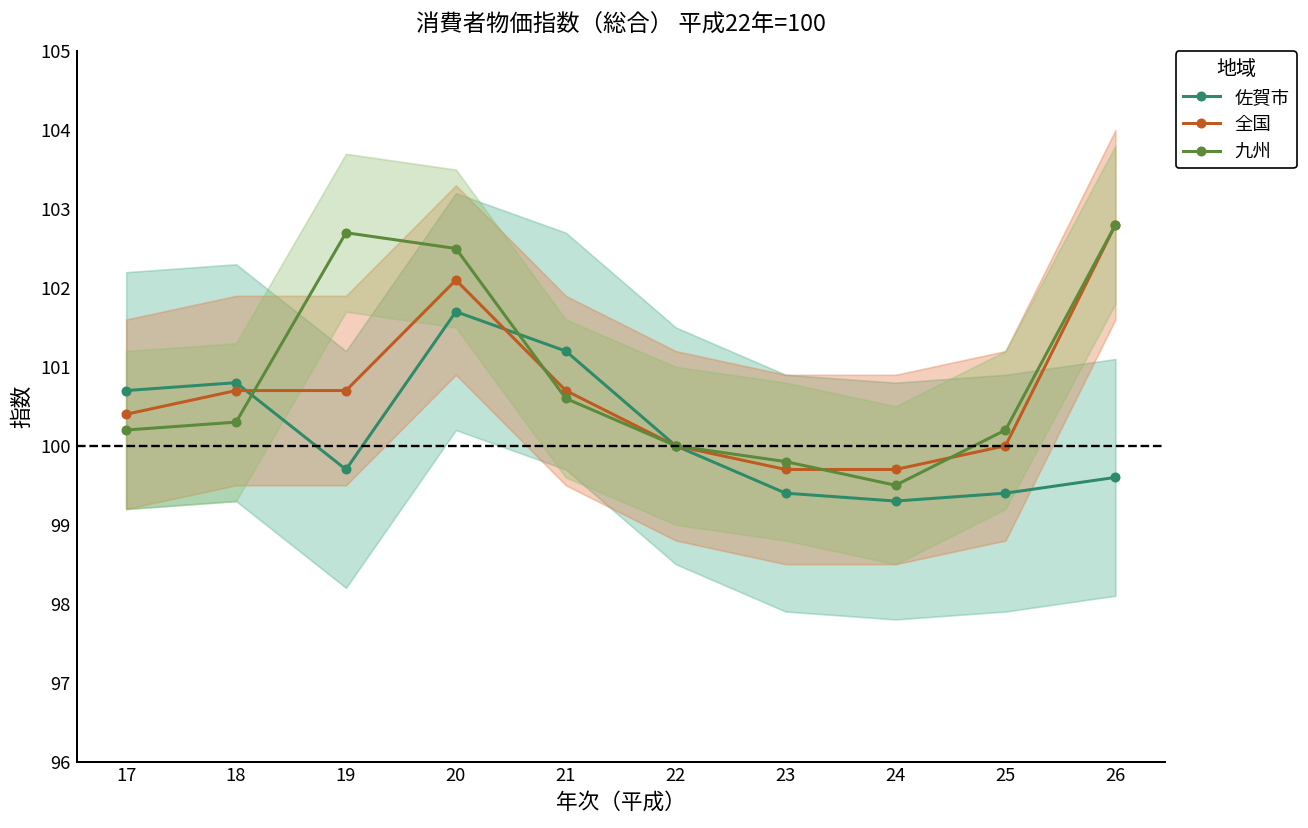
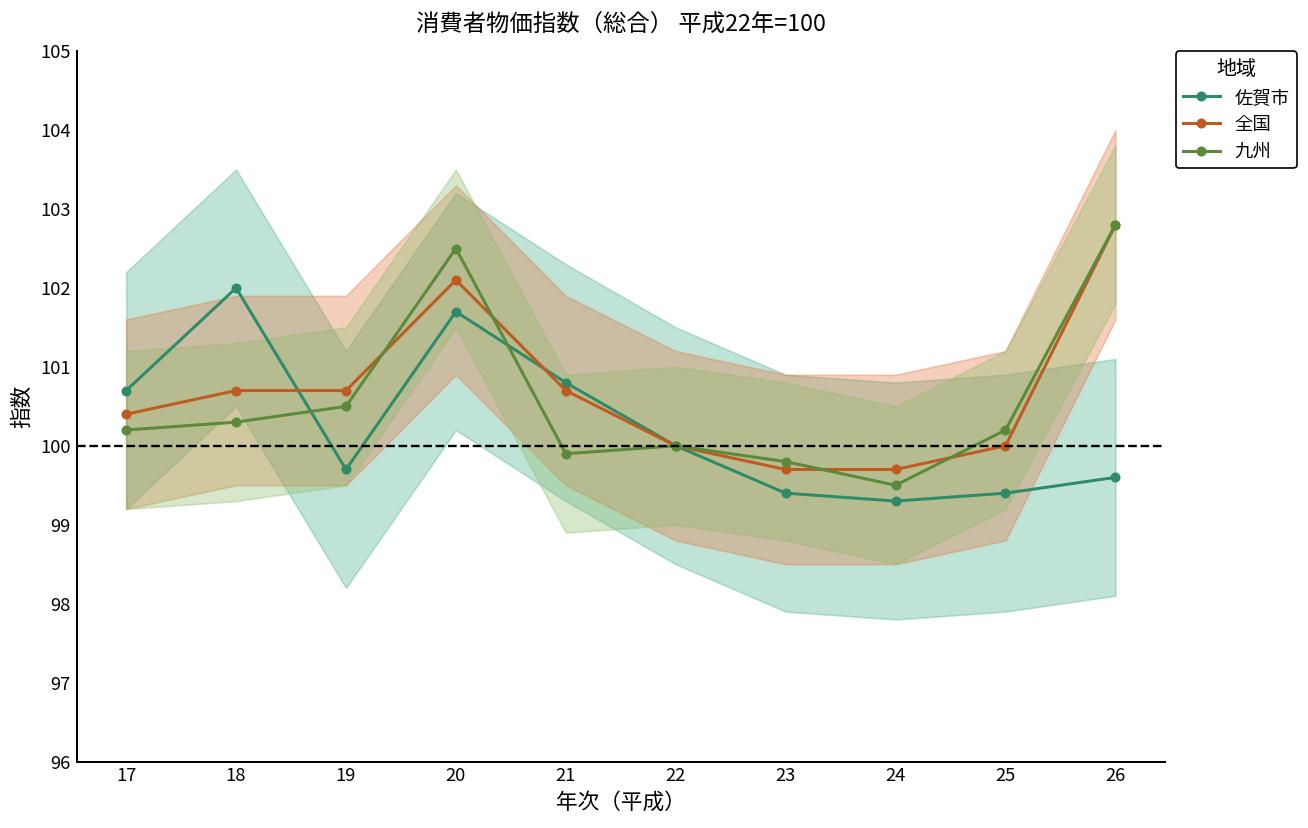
佐賀市, 18: 100.8 -> 102.0
九州, 19: 102.7 -> 100.5
佐賀市, 21: 101.2 -> 100.8
九州, 21: 100.6 -> 99.9
